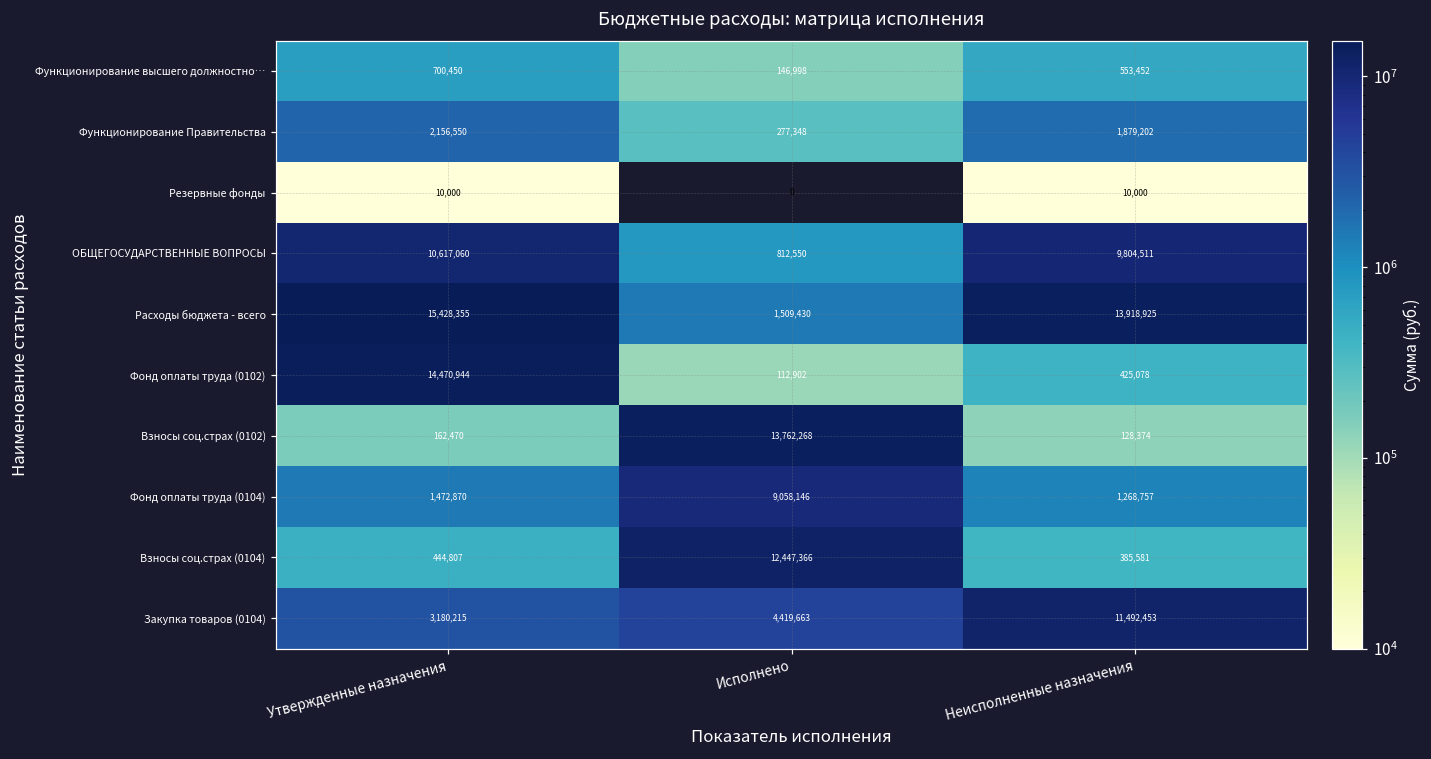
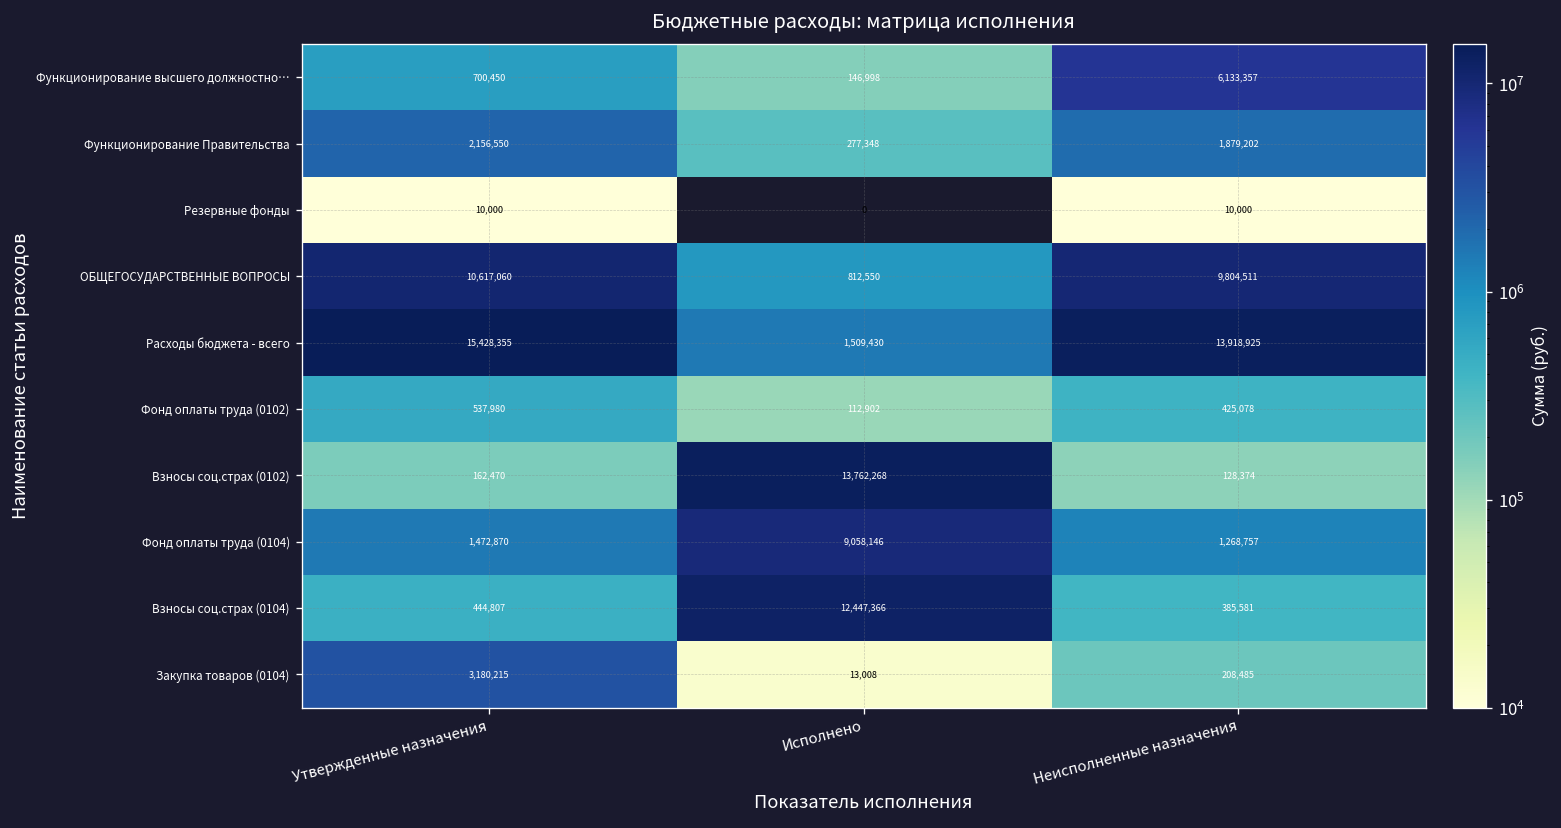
Функционирование высшего должностно…, Неисполненные назначения: 553,452 -> 6,133,357
Фонд оплаты труда (0102), Утвержденные назначения: 14,470,944 -> 537,980
Закупка товаров (0104), Исполнено: 4,419,663 -> 13,008
Закупка товаров (0104), Неисполненные назначения: 11,492,453 -> 208,485
